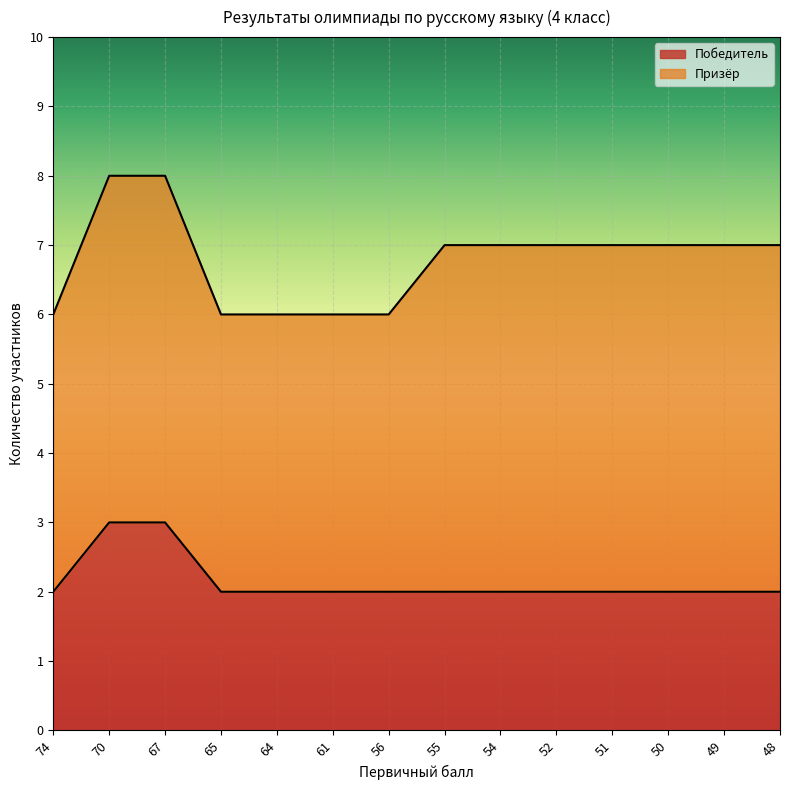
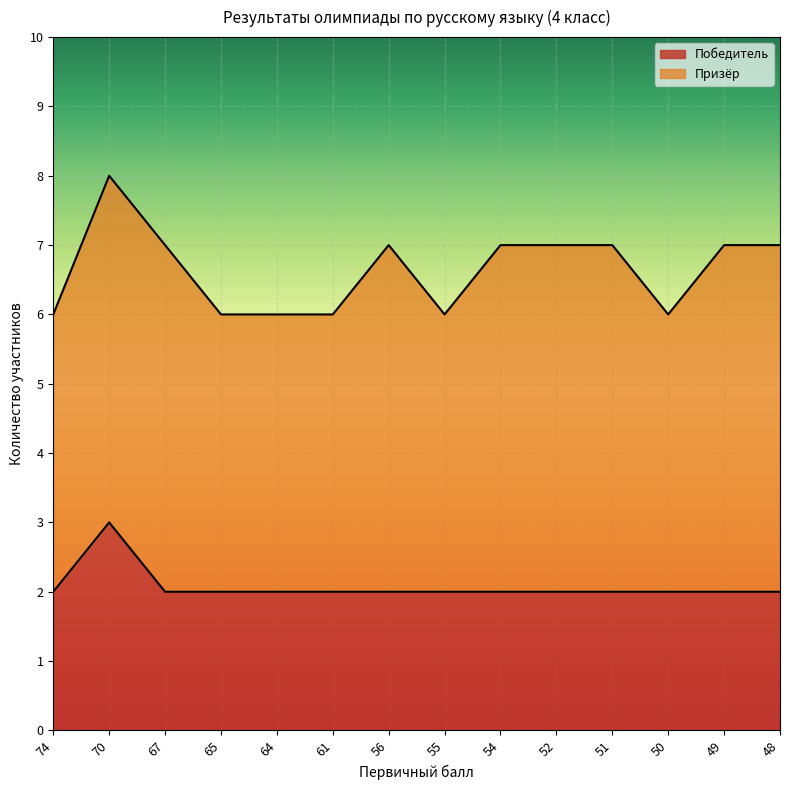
Победитель, 67: 3 -> 2
Призёр, 56: 4 -> 5
Призёр, 55: 5 -> 4
Призёр, 50: 5 -> 4
